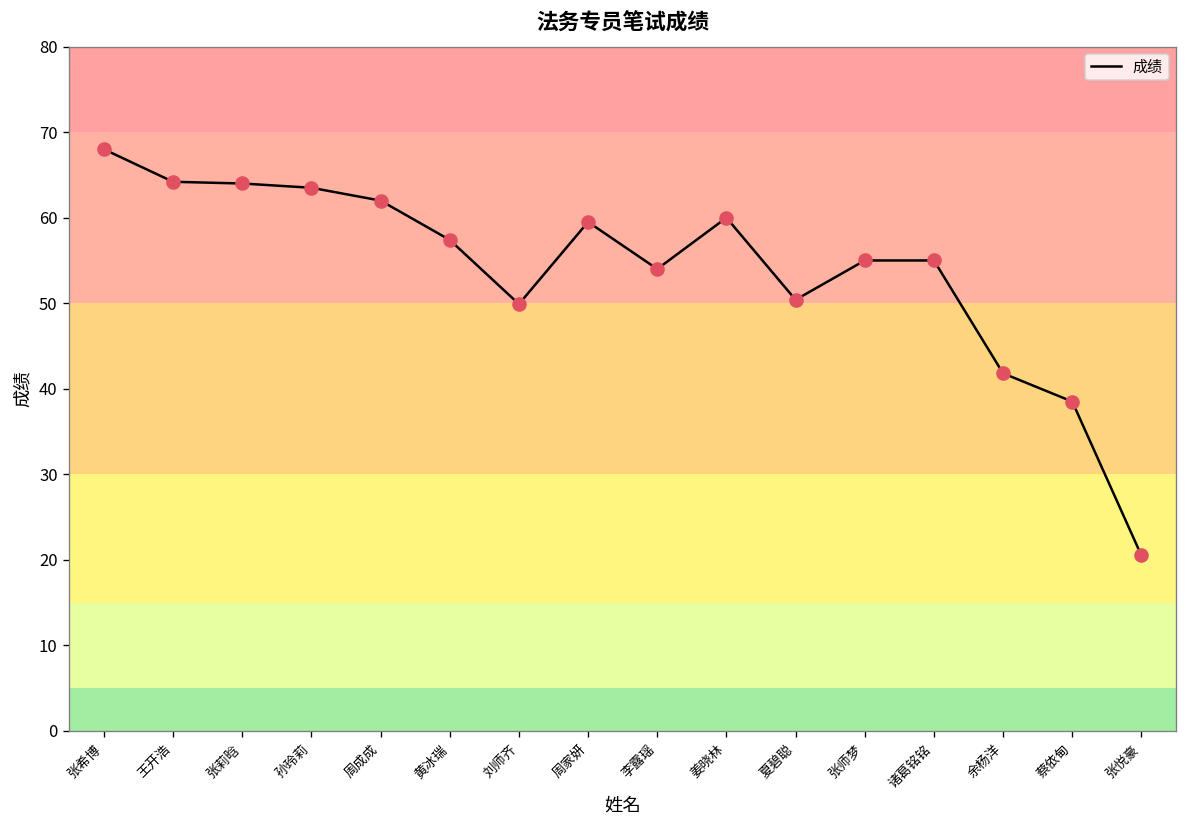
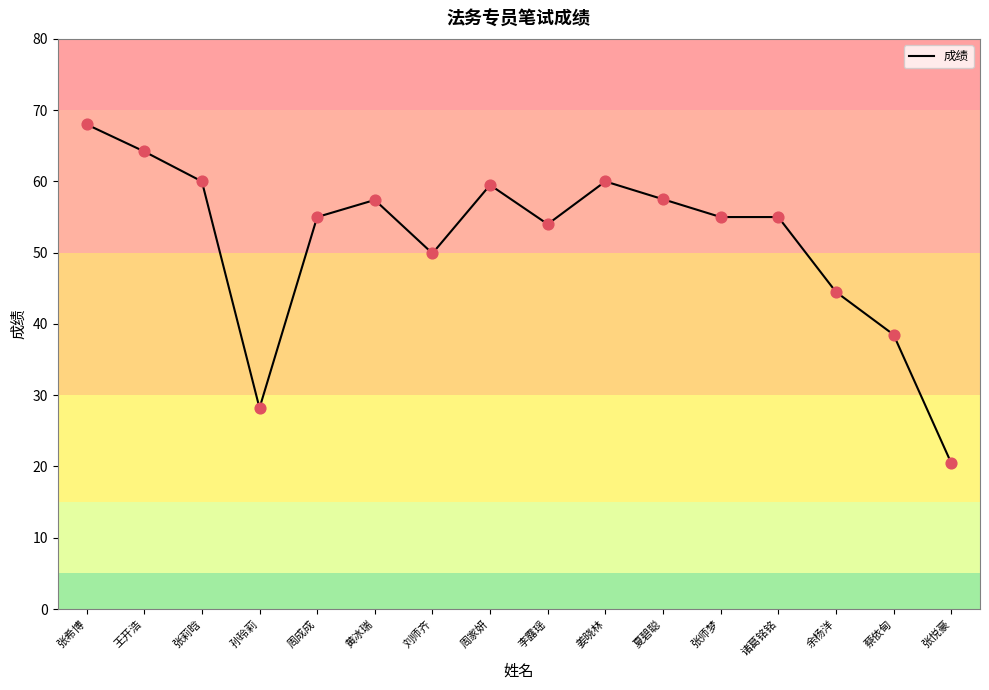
张莉晗: 64 -> 60
孙玲莉: 64 -> 28
周成成: 62 -> 55
夏碧聪: 50 -> 58
余杨洋: 42 -> 45
